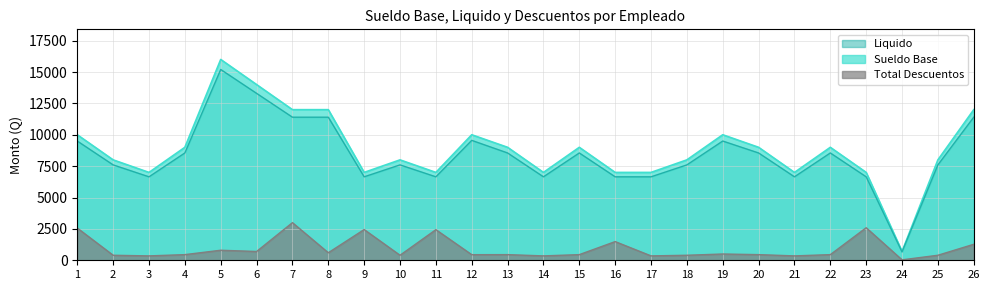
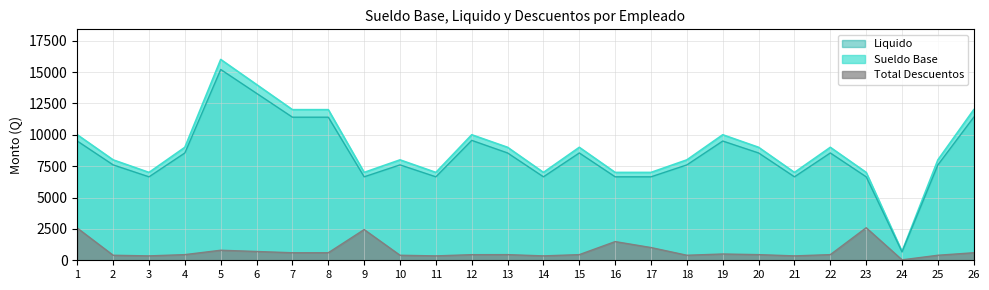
Total Descuentos, 7: 3000 -> 600
Total Descuentos, 11: 2400 -> 400
Total Descuentos, 17: 400 -> 1000
Total Descuentos, 26: 1300 -> 600
